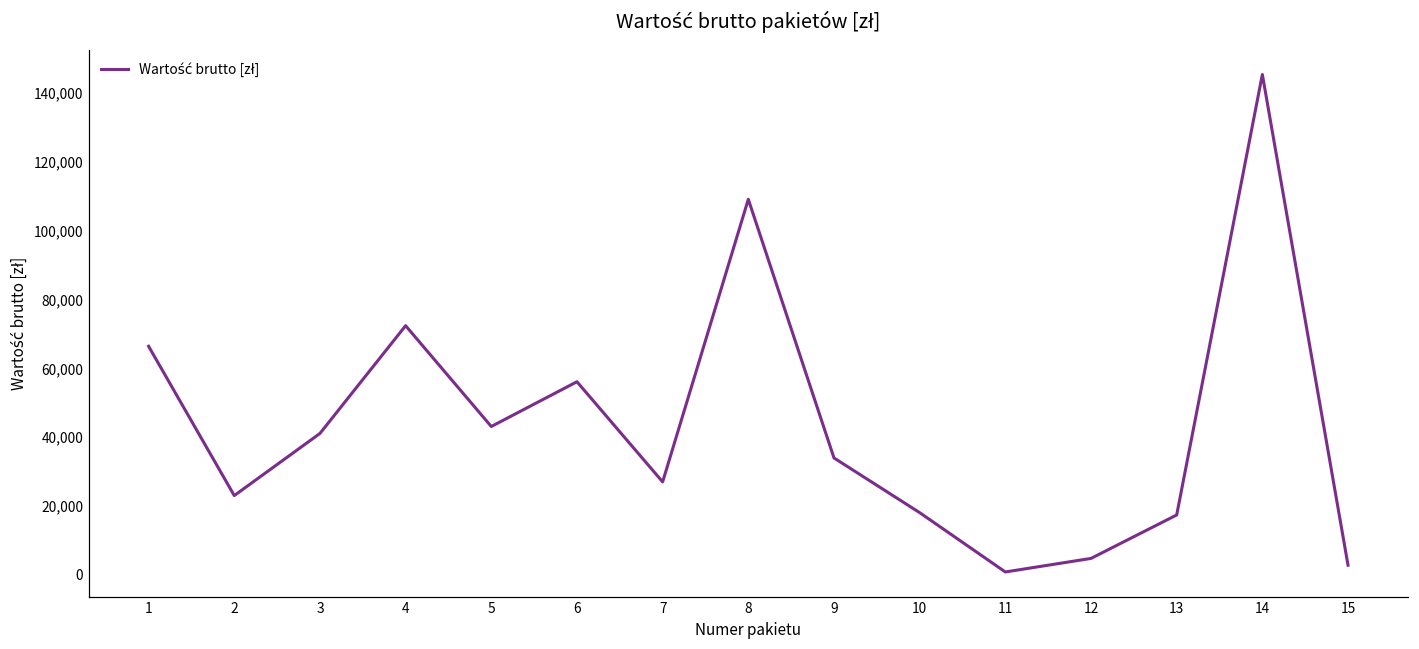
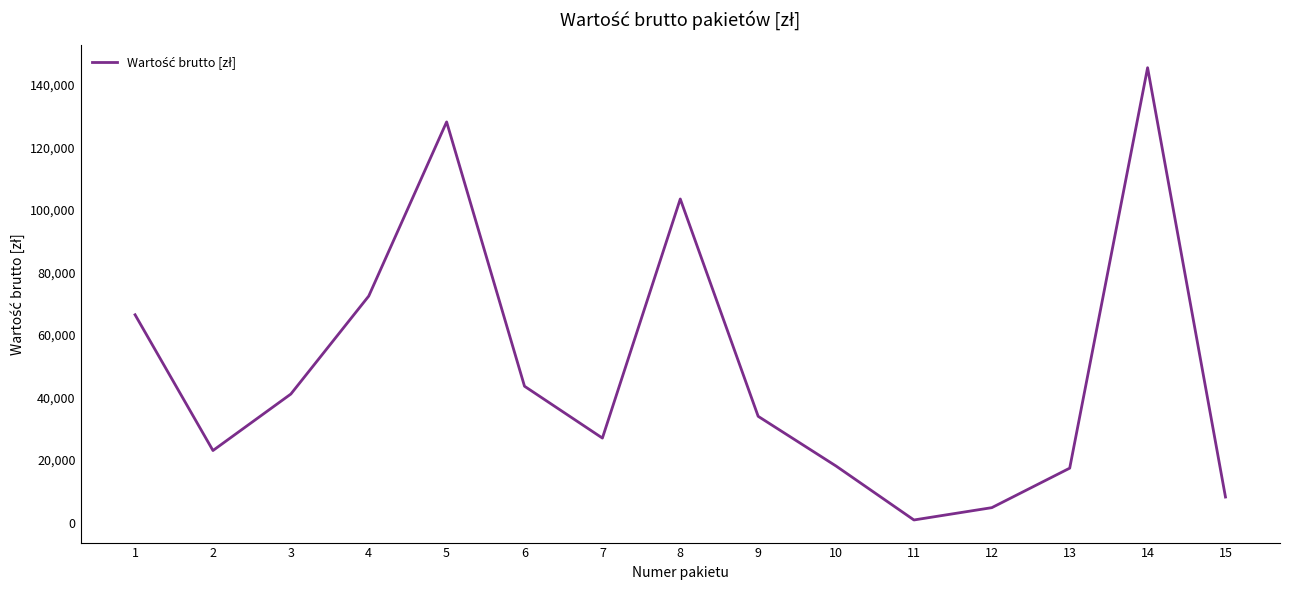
5: 43,000 -> 128,000
6: 56,000 -> 44,000
8: 109,000 -> 103,000
15: 3,000 -> 8,000
